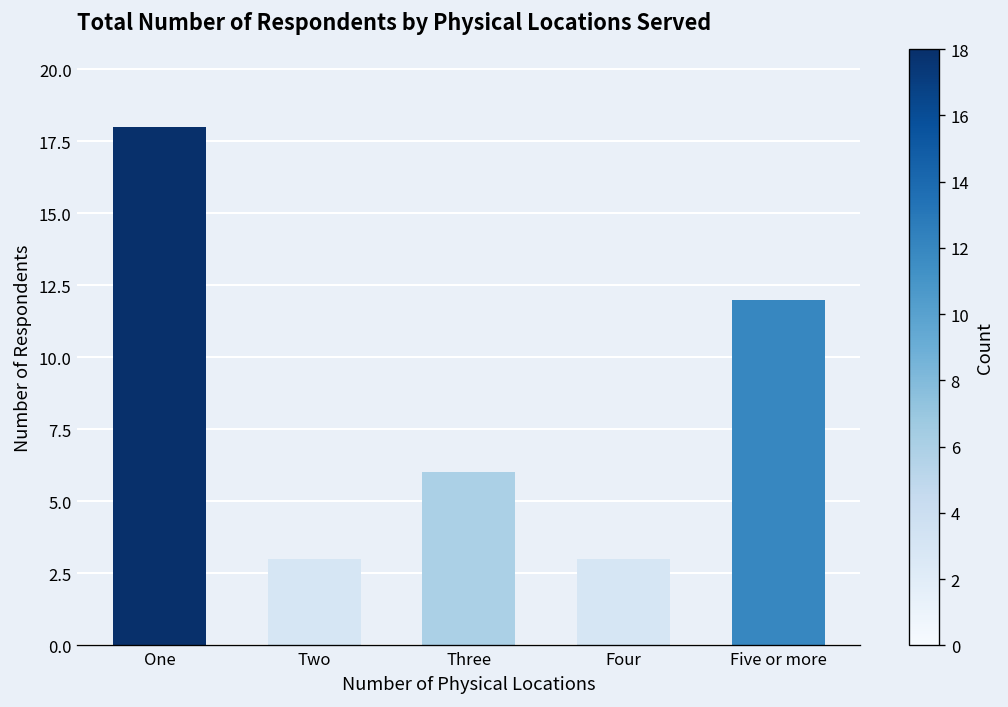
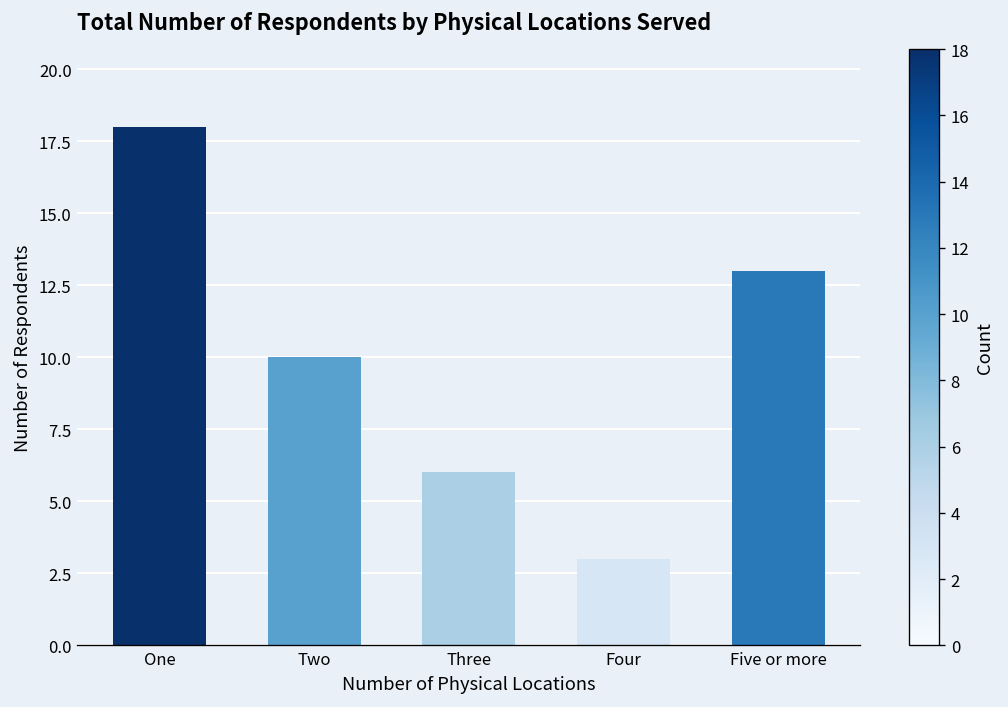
Two: 3 -> 10
Five or more: 12 -> 13
